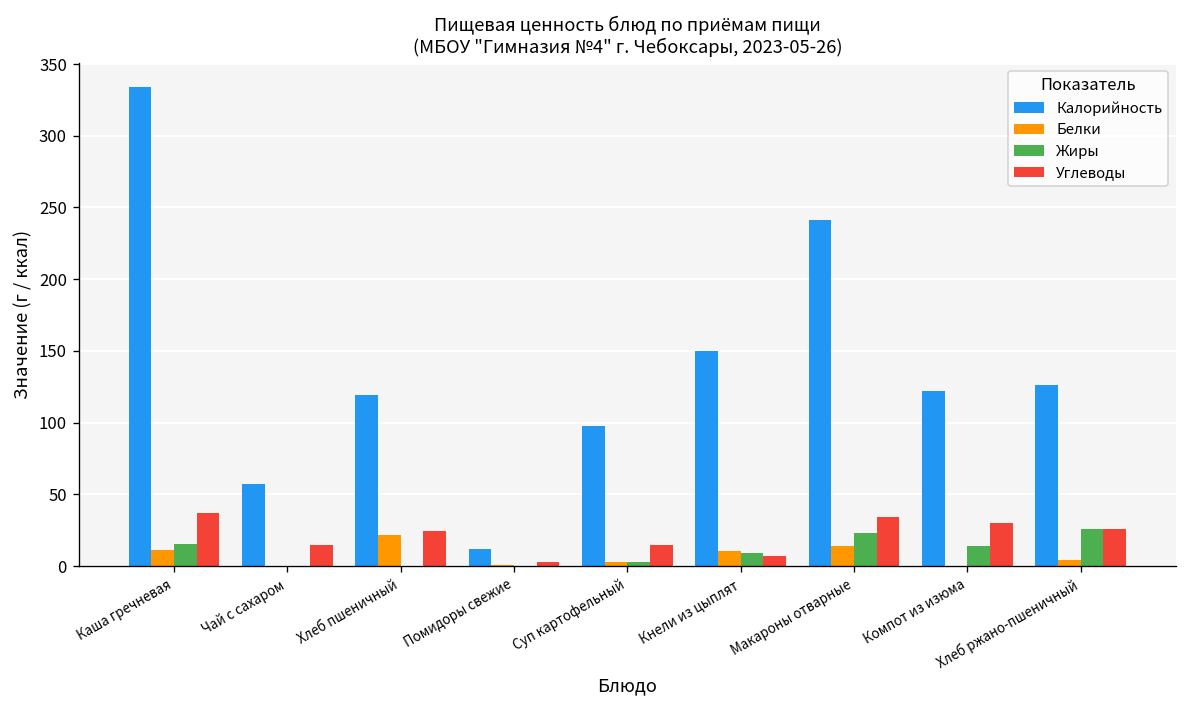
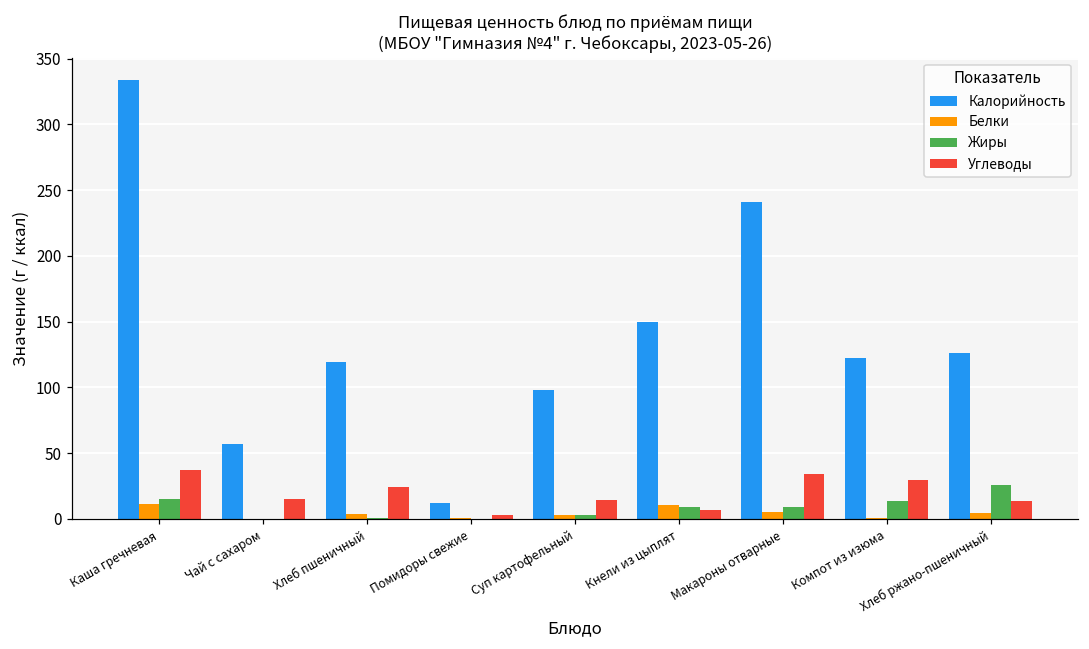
Белки, Хлеб пшеничный: 22 -> 4
Белки, Макароны отварные: 14 -> 5
Жиры, Макароны отварные: 23 -> 9
Углеводы, Хлеб ржано-пшеничный: 26 -> 14
